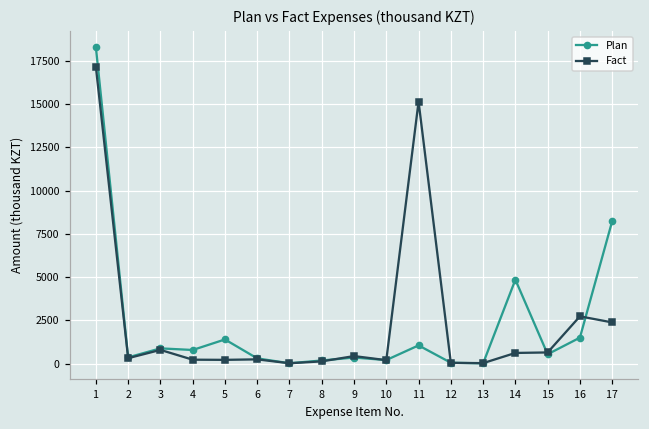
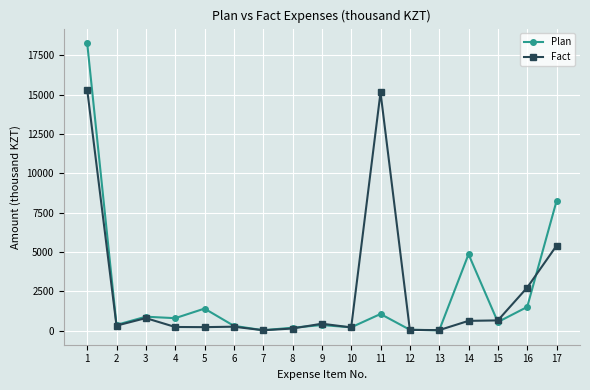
Fact, 1: 17100 -> 15300
Fact, 17: 2400 -> 5400
